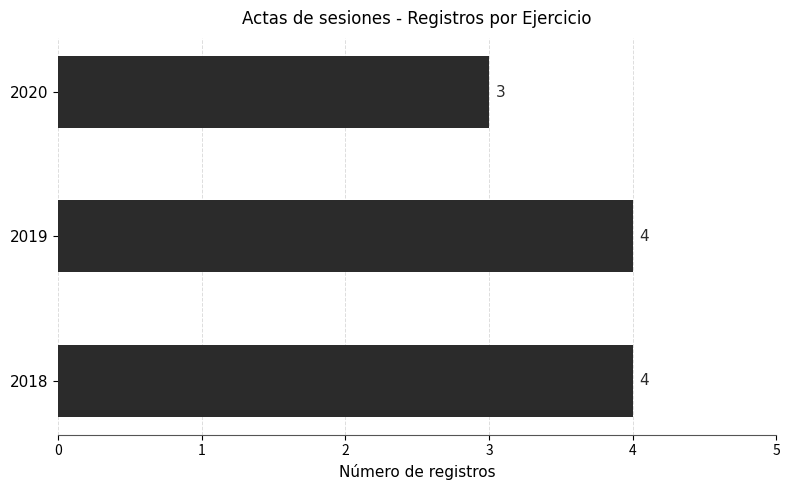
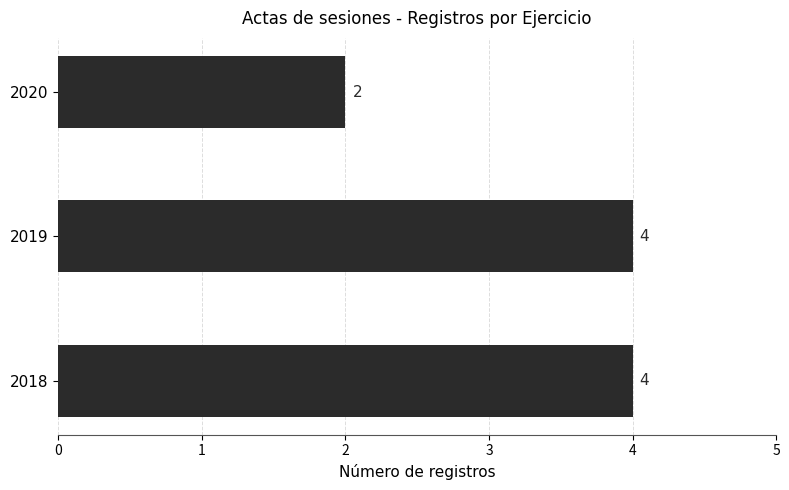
2020: 3 -> 2
